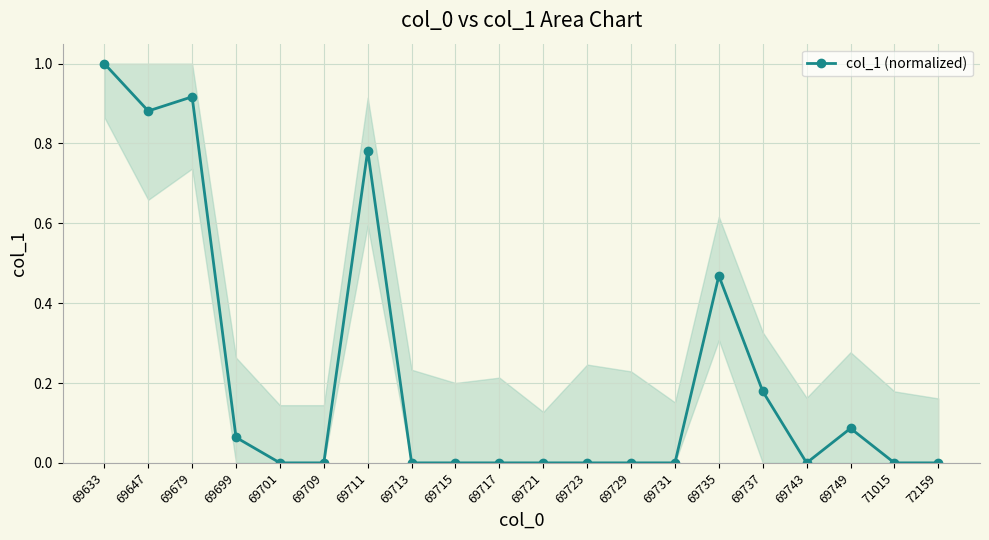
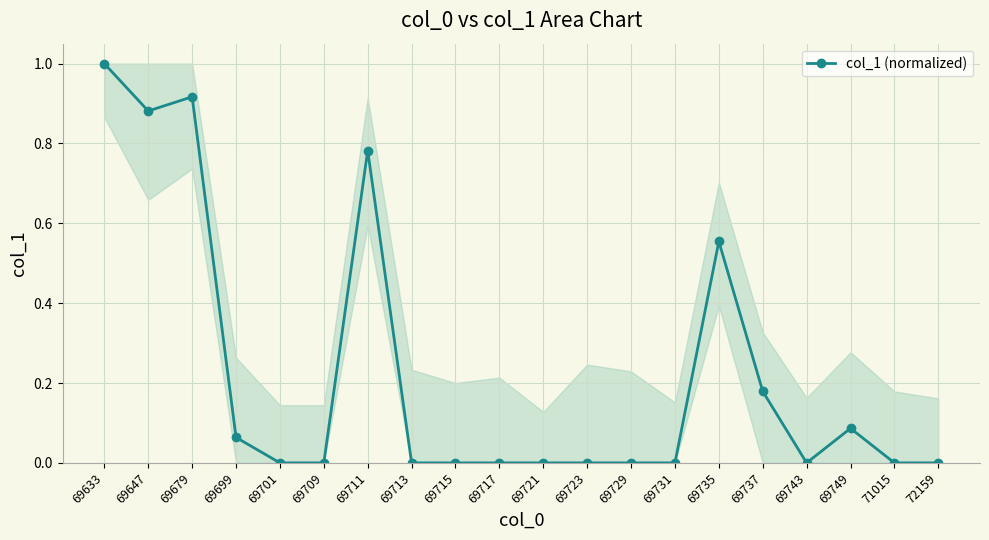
col_1 (normalized), 69735: 0.47 -> 0.55
